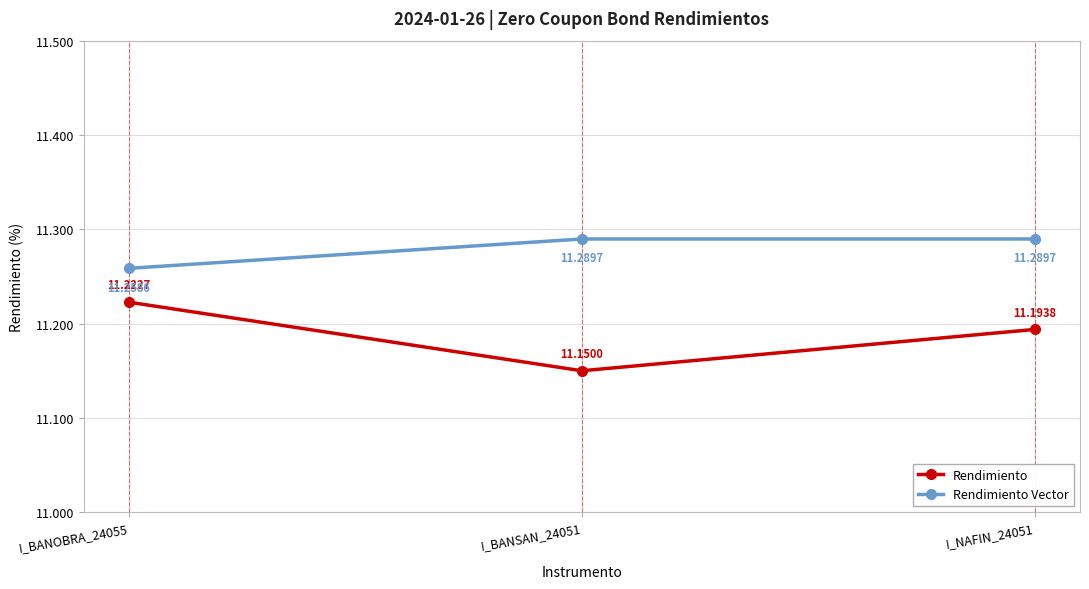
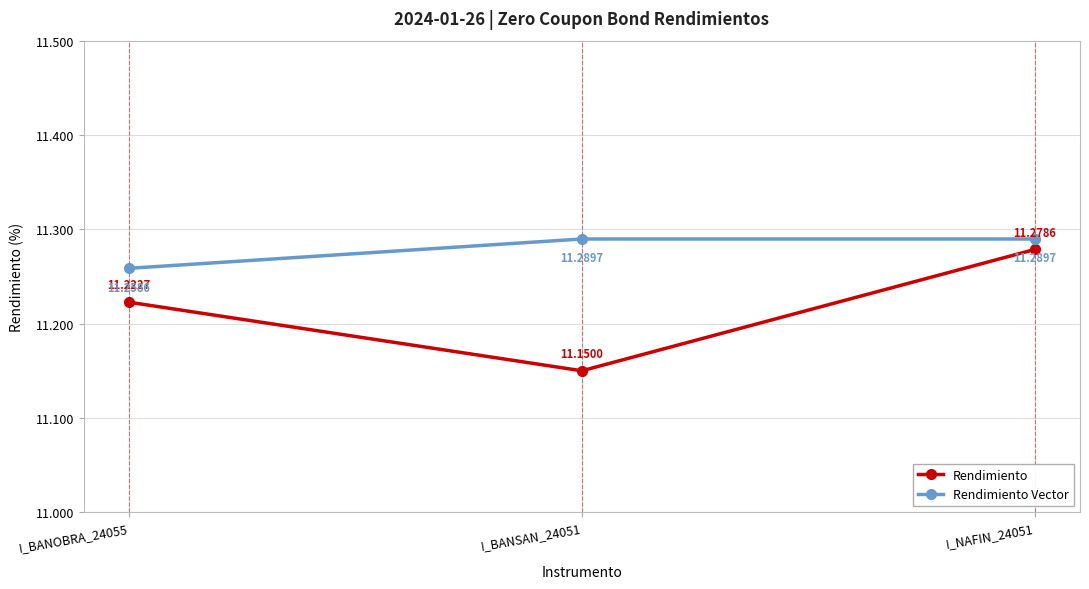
Rendimiento, I_NAFIN_24051: 11.1938 -> 11.2786
